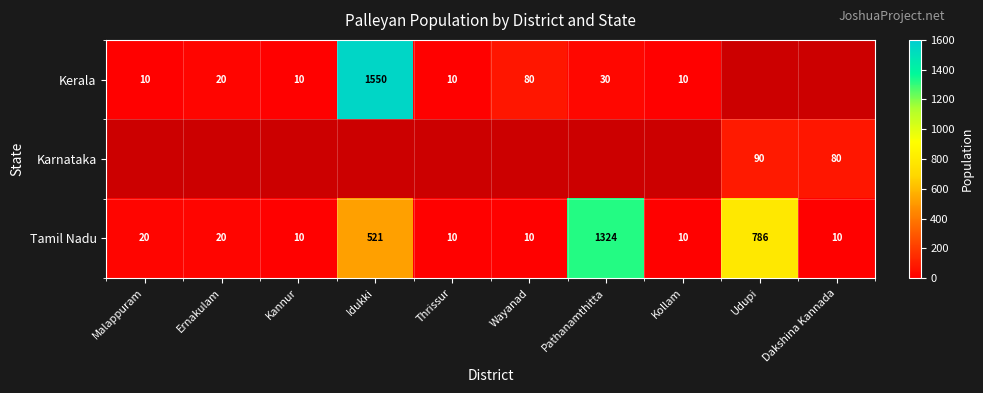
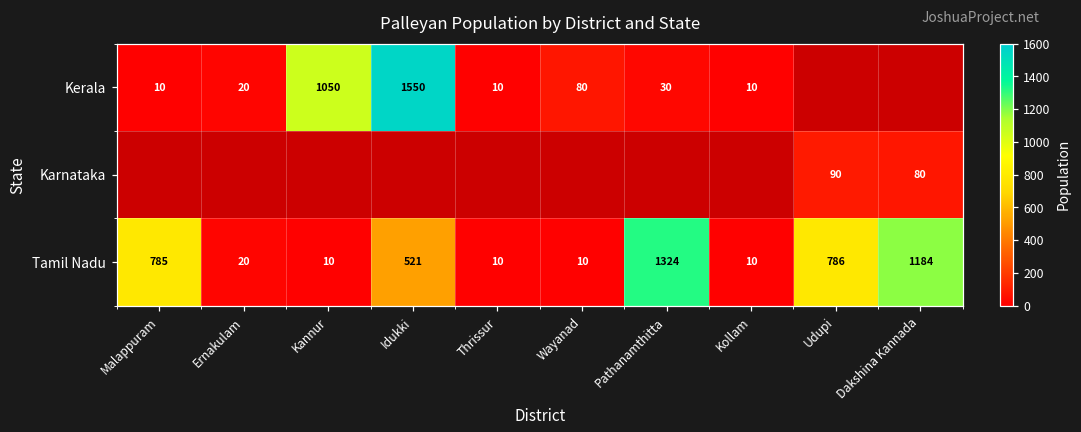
Kerala, Kannur: 10 -> 1050
Tamil Nadu, Malappuram: 20 -> 785
Tamil Nadu, Dakshina Kannada: 10 -> 1184
